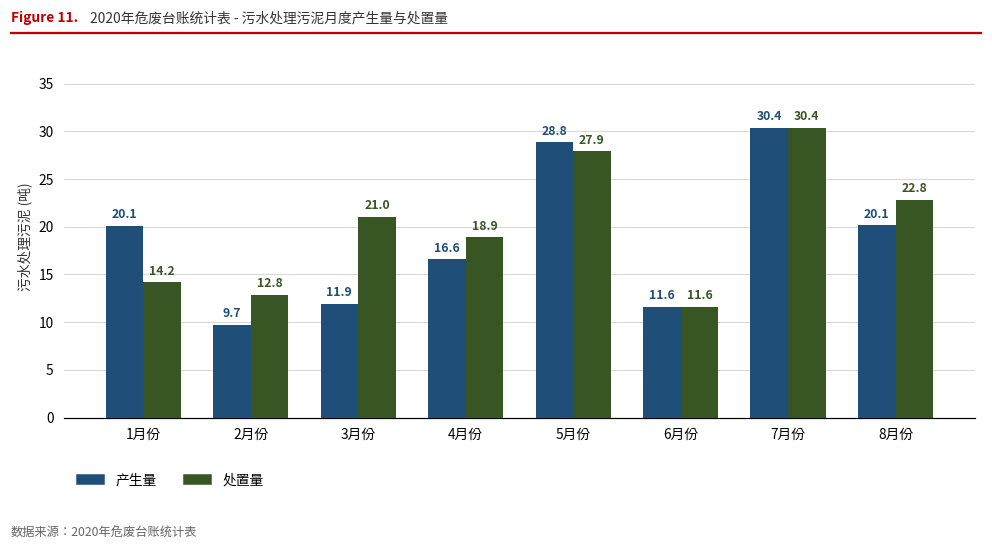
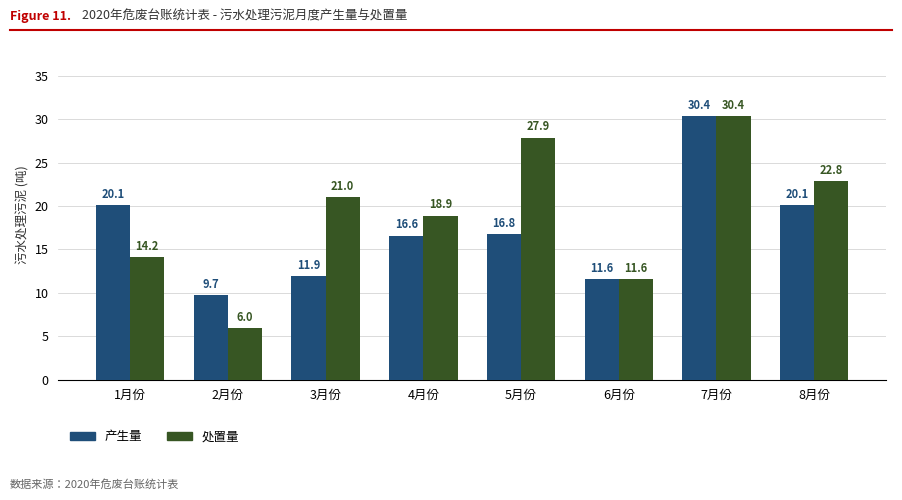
处置量, 2月份: 12.8 -> 6.0
产生量, 5月份: 28.8 -> 16.8
